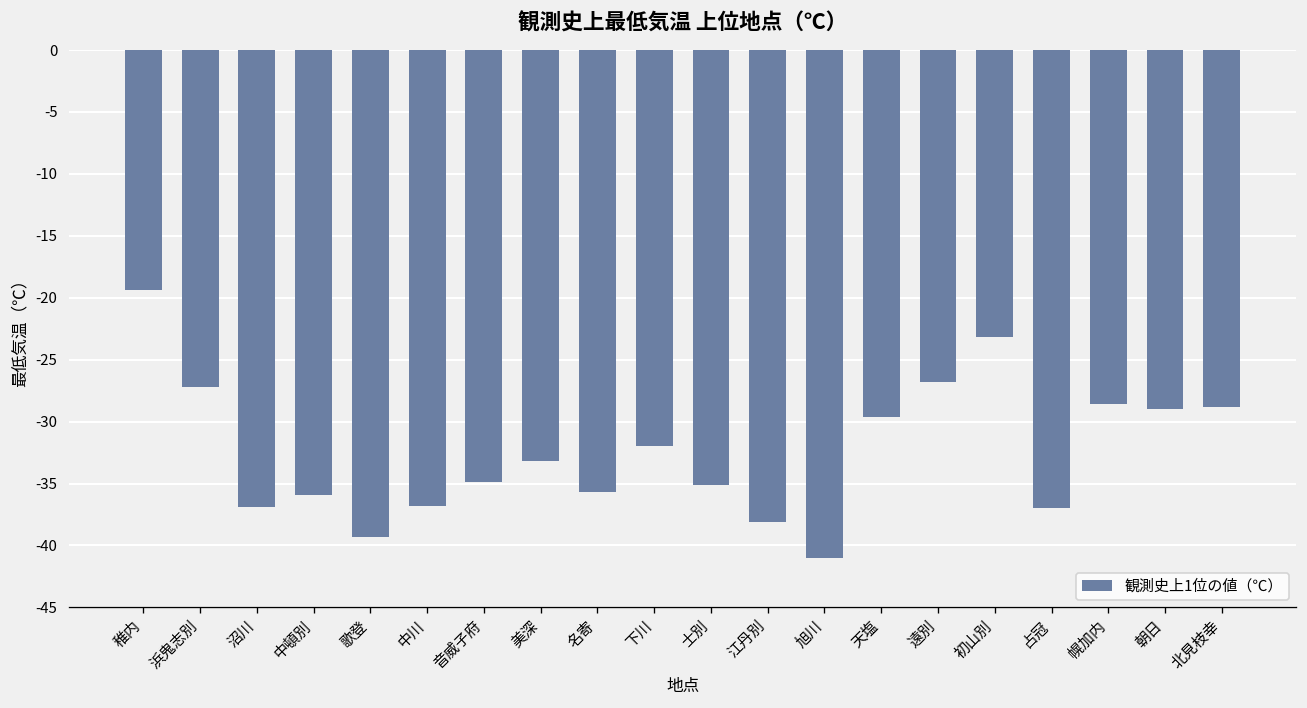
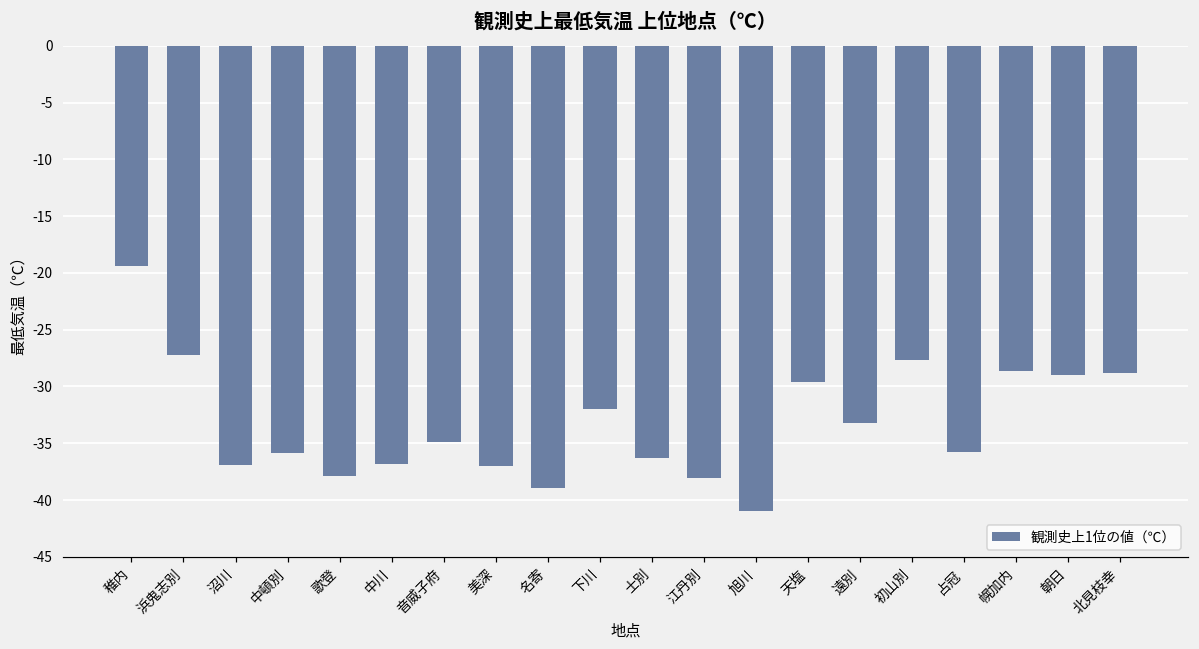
歌登: -39.3 -> -37.9
美深: -33.2 -> -37.0
名寄: -35.7 -> -38.9
士別: -35.1 -> -36.3
遠別: -26.8 -> -33.2
初山別: -23.2 -> -27.7
占冠: -37.0 -> -35.8
